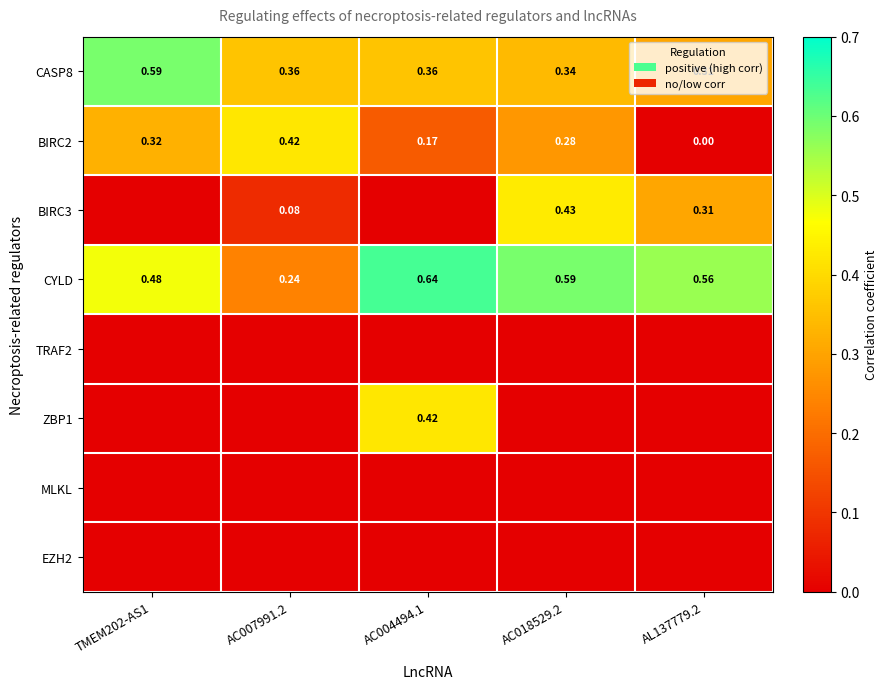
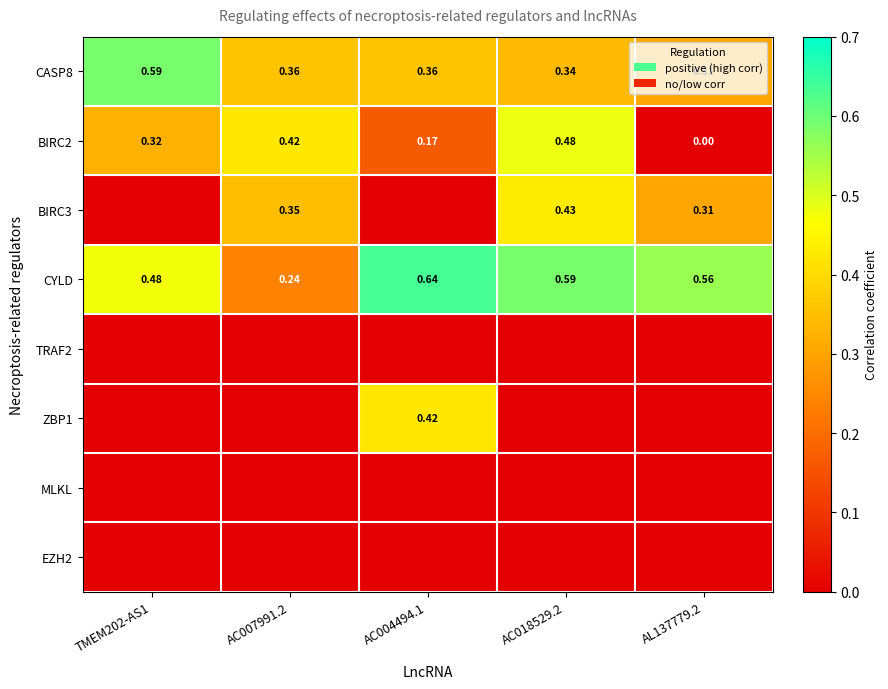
BIRC2, AC018529.2: 0.28 -> 0.48
BIRC3, AC007991.2: 0.08 -> 0.35
